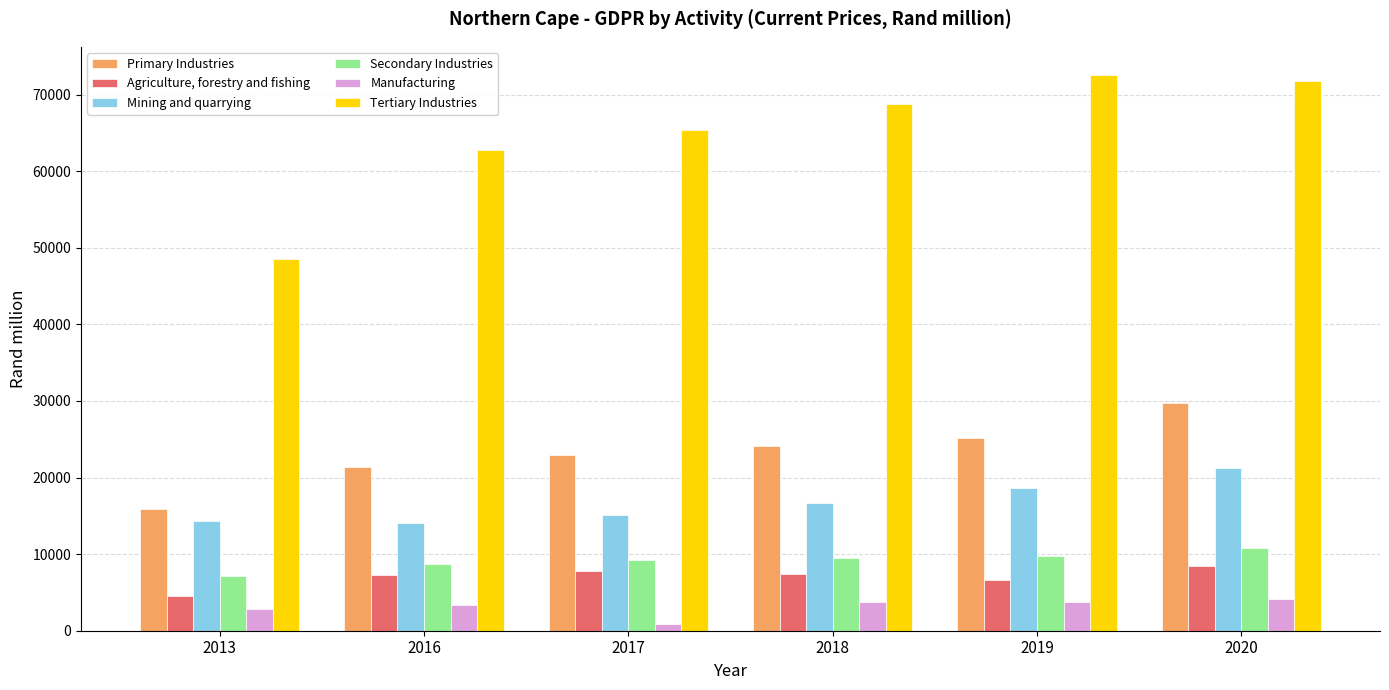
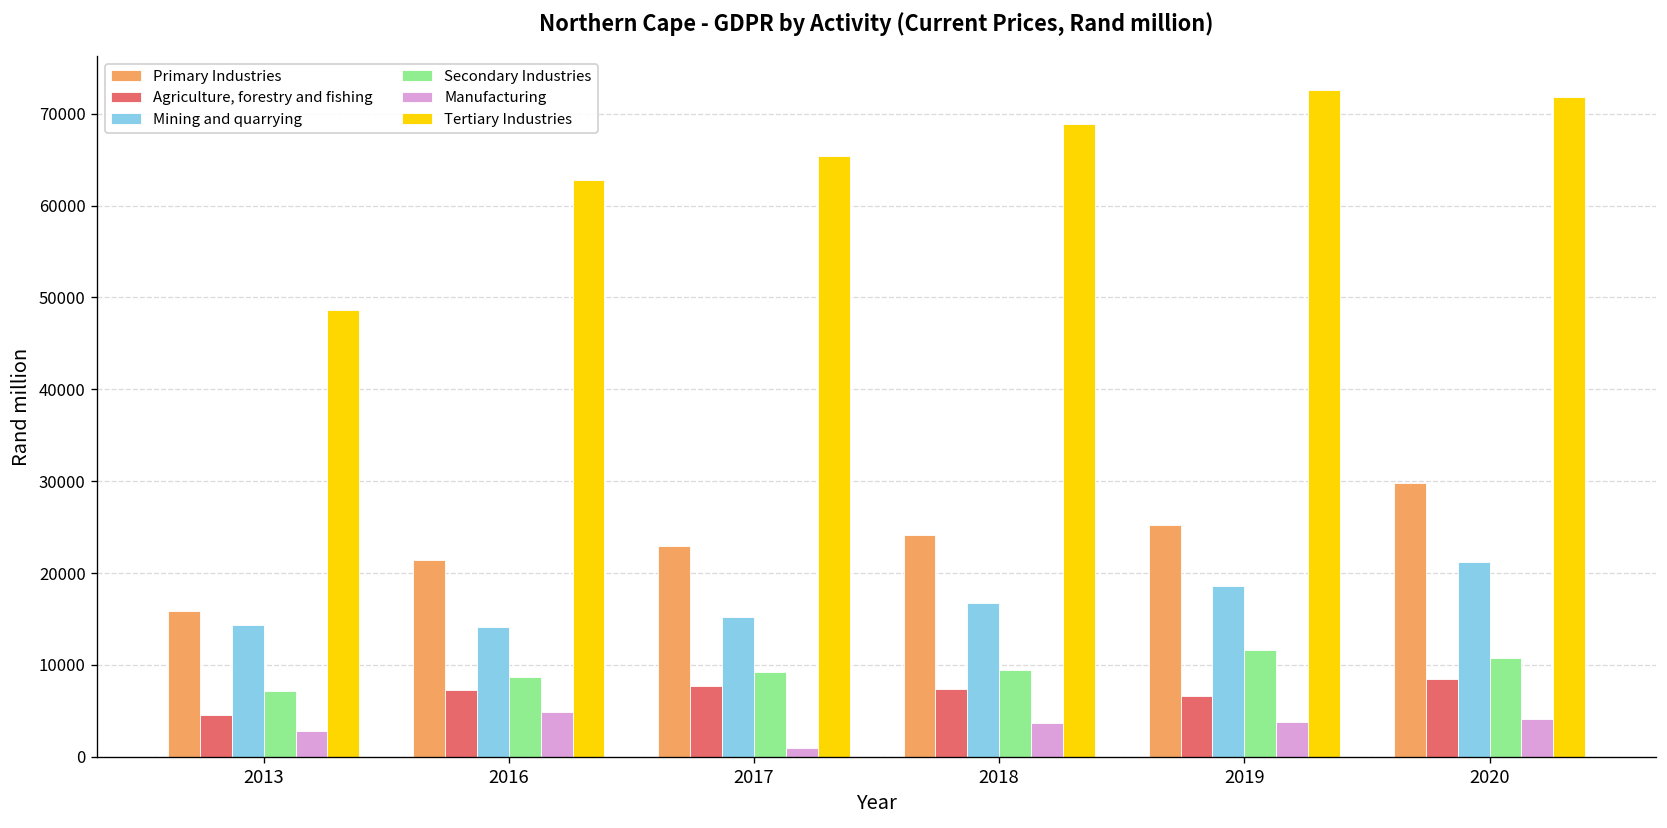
Manufacturing, 2016: 3000 -> 5000
Secondary Industries, 2019: 10000 -> 12000
